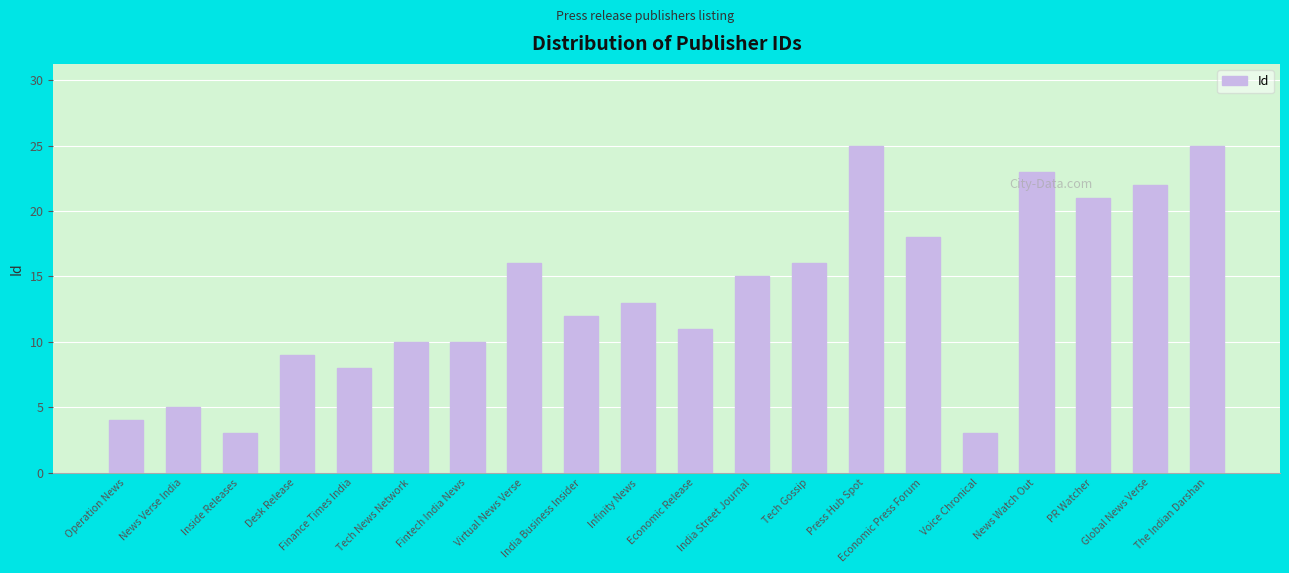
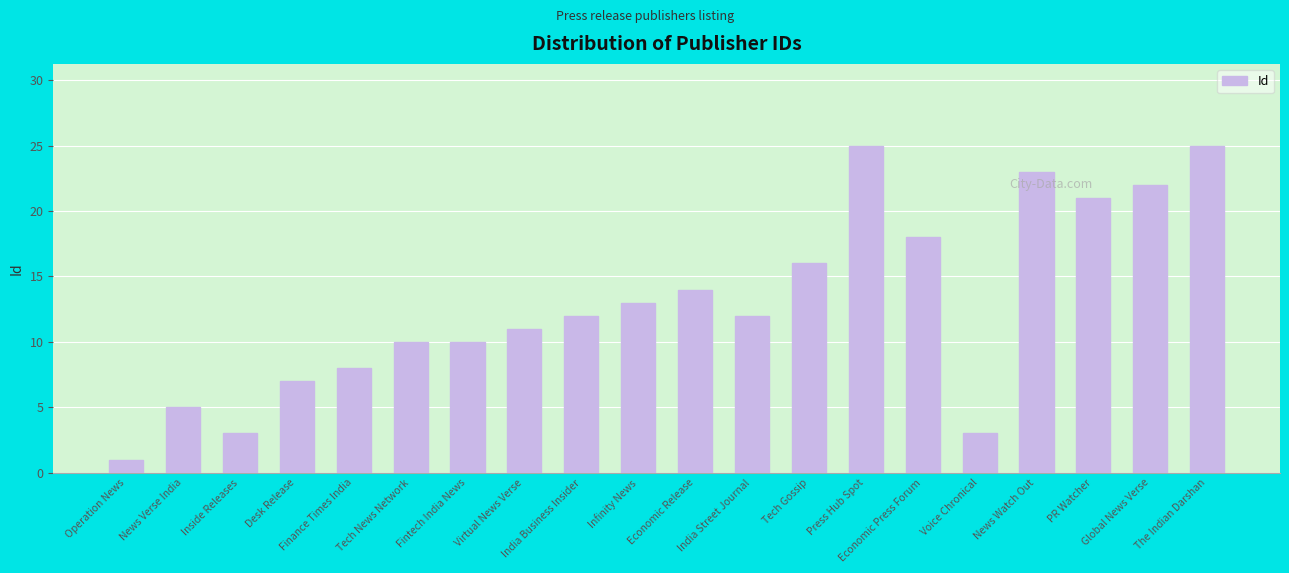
Operation News: 4 -> 1
Desk Release: 9 -> 7
Virtual News Verse: 16 -> 11
Economic Release: 11 -> 14
India Street Journal: 15 -> 12
